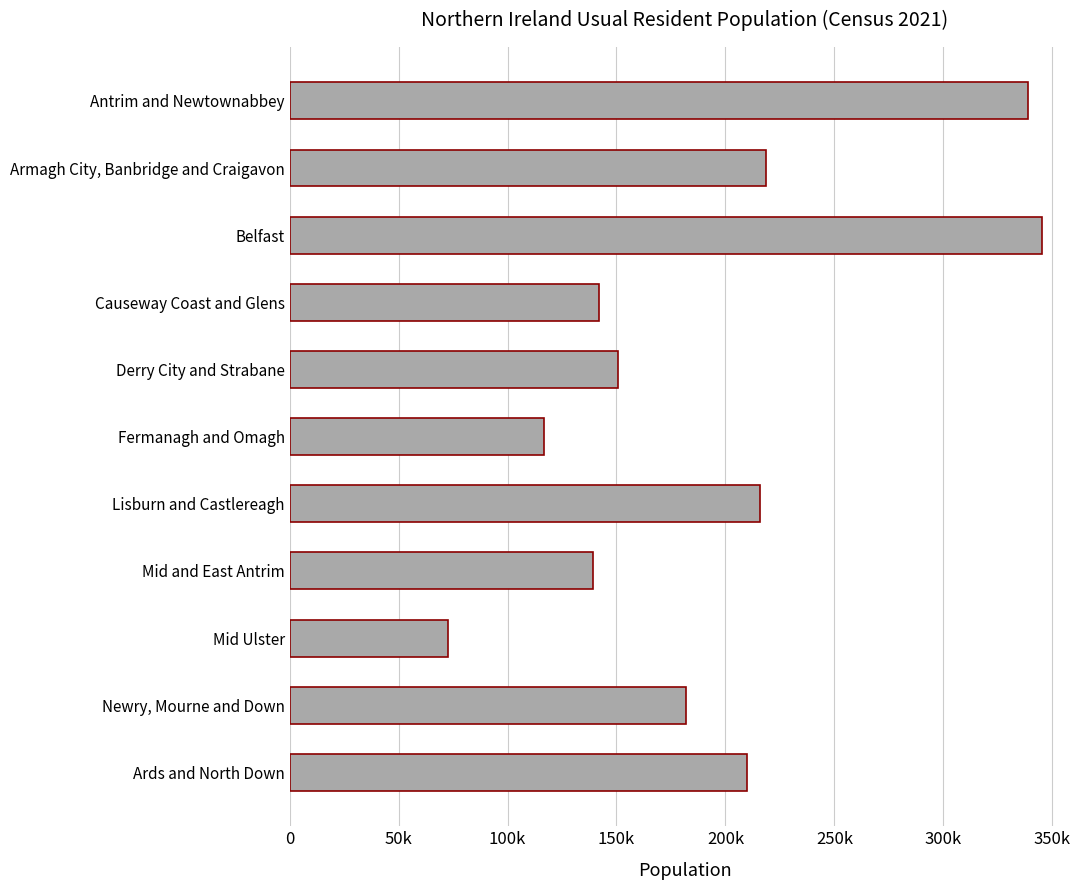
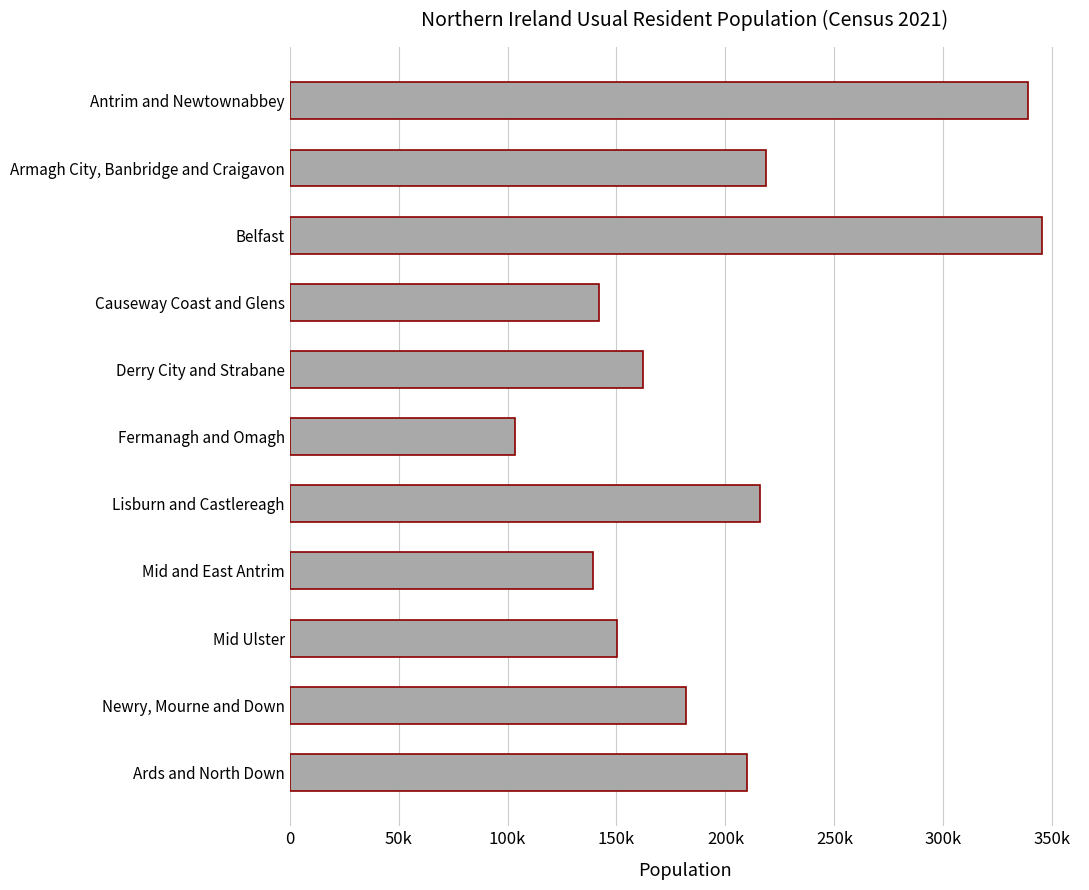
Derry City and Strabane: 151000 -> 162000
Fermanagh and Omagh: 117000 -> 104000
Mid Ulster: 73000 -> 150000
